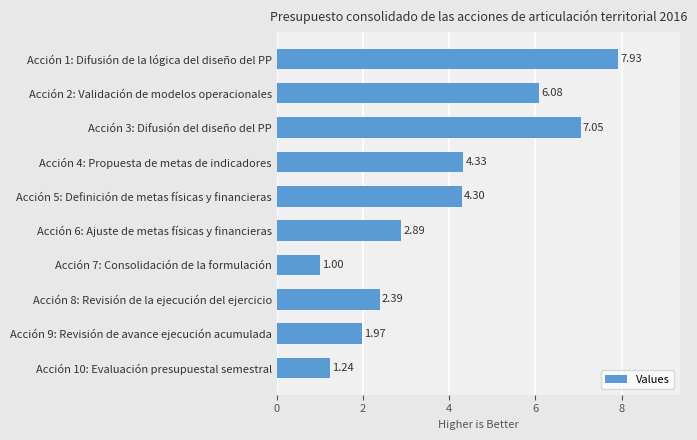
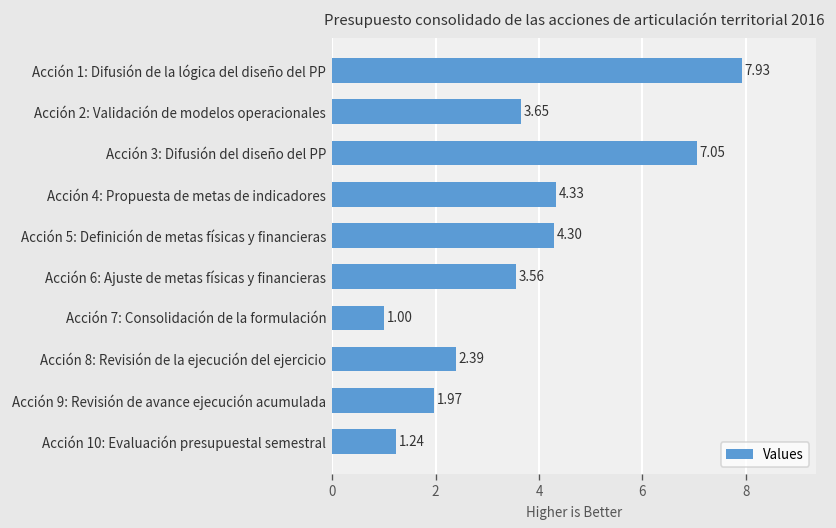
Acción 2: Validación de modelos operacionales: 6.08 -> 3.65
Acción 6: Ajuste de metas físicas y financieras: 2.89 -> 3.56
